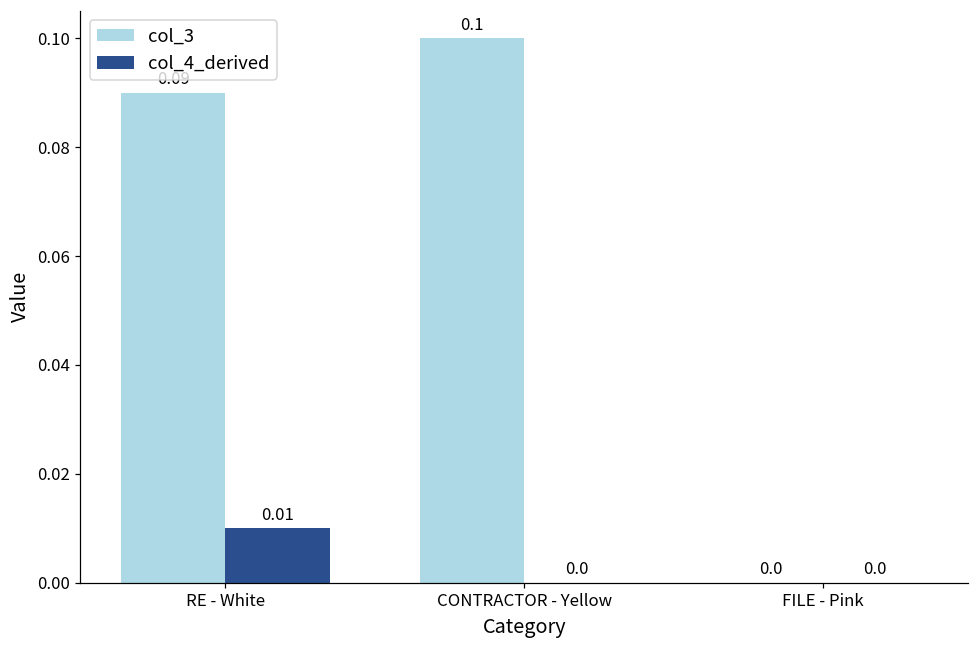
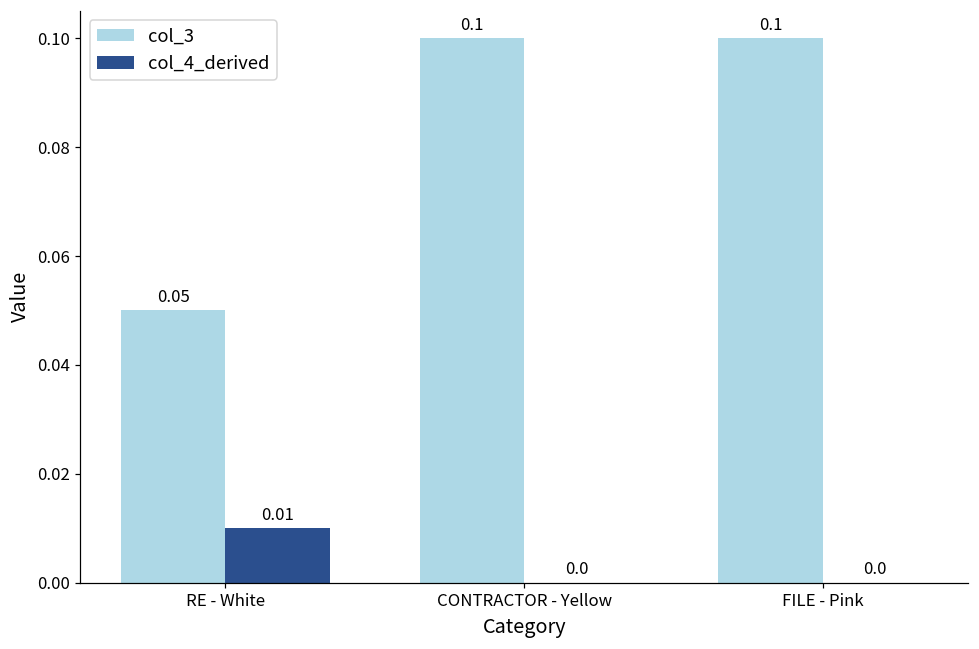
col_3, RE - White: 0.09 -> 0.05
col_3, FILE - Pink: 0.0 -> 0.1
